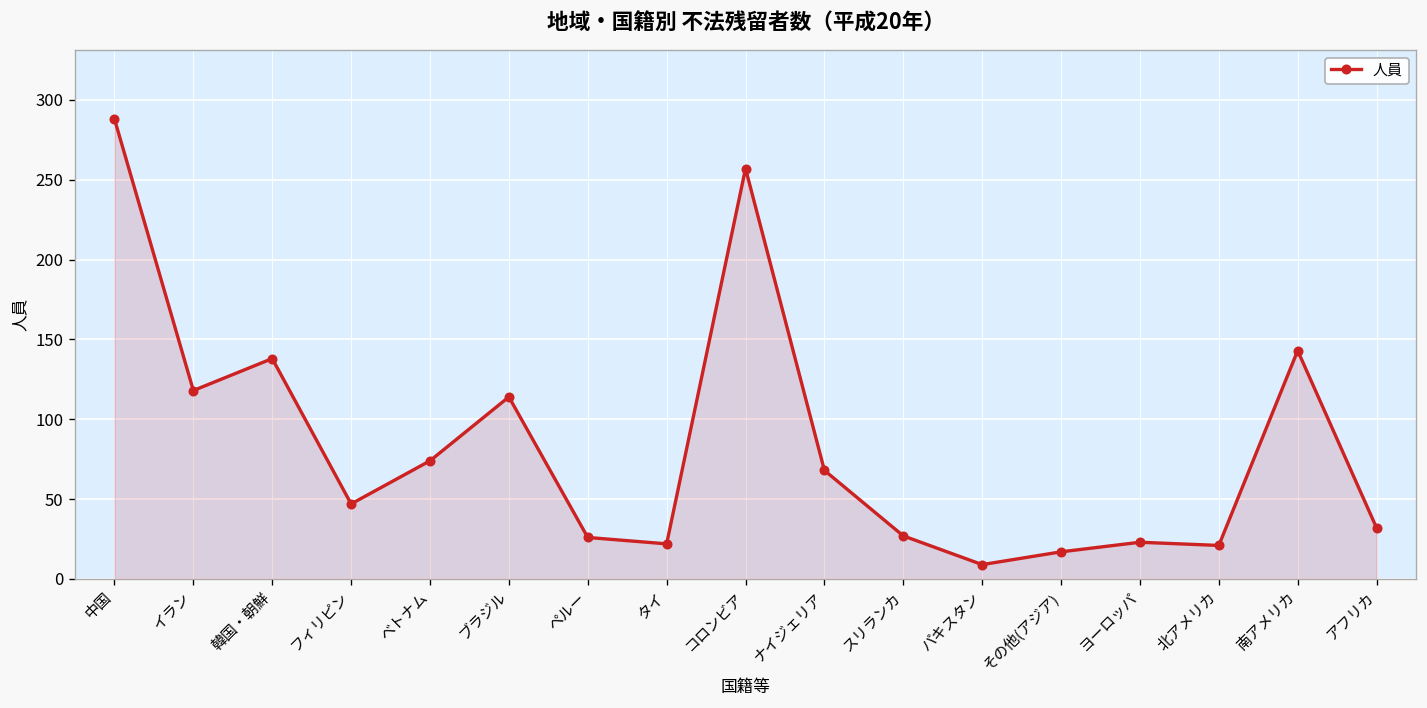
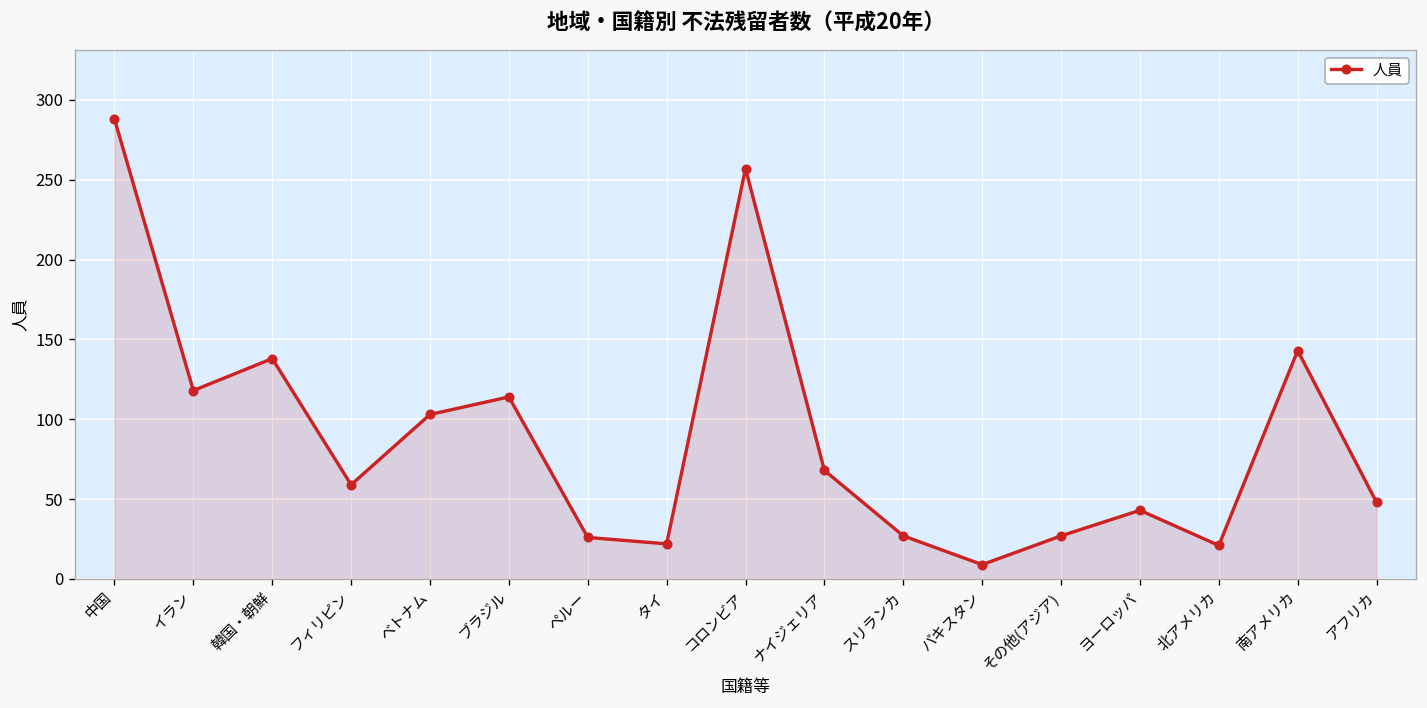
フィリピン: 47 -> 59
ベトナム: 74 -> 103
その他(アジア): 17 -> 27
ヨーロッパ: 23 -> 43
アフリカ: 32 -> 48
